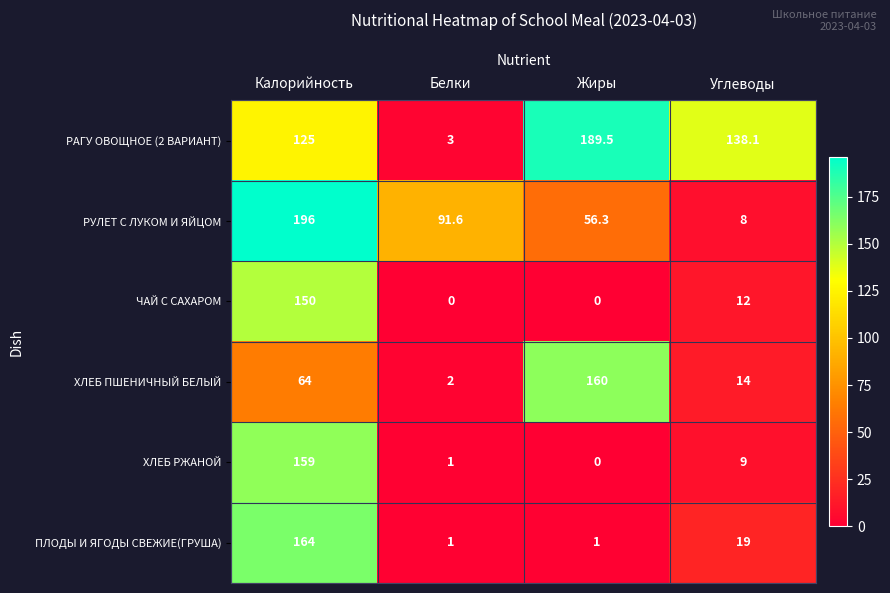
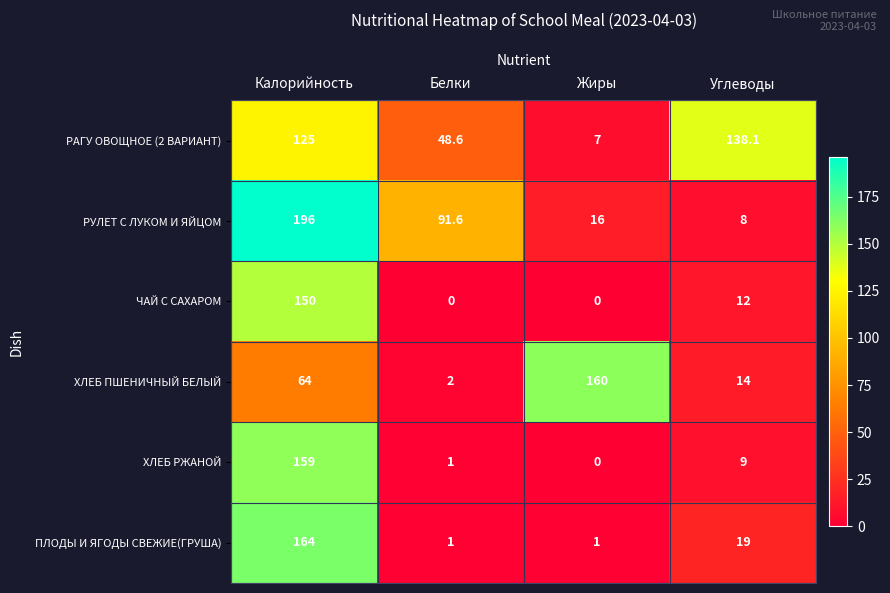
РАГУ ОВОЩНОЕ (2 ВАРИАНТ), Белки: 3 -> 48.6
РАГУ ОВОЩНОЕ (2 ВАРИАНТ), Жиры: 189.5 -> 7
РУЛЕТ С ЛУКОМ И ЯЙЦОМ, Жиры: 56.3 -> 16
